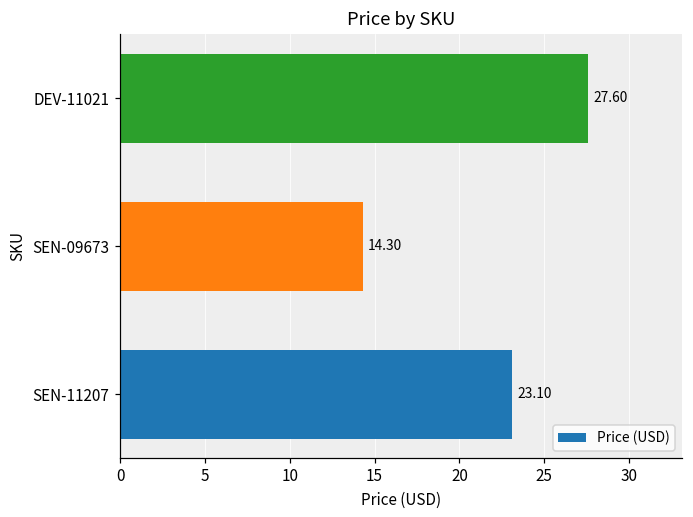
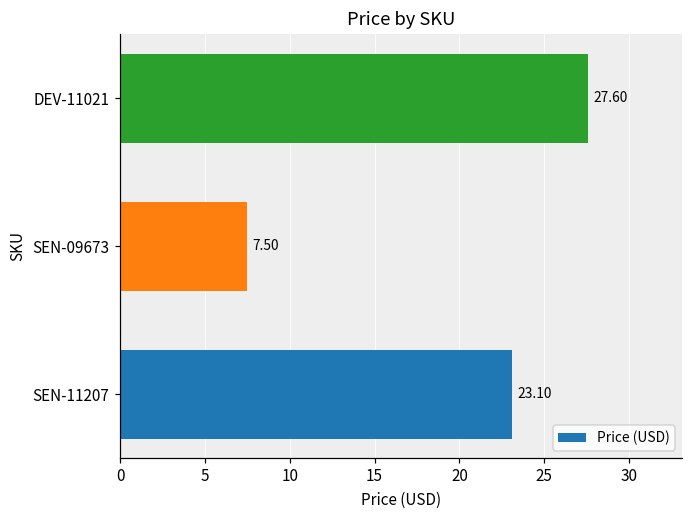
SEN-09673: 14.30 -> 7.50
